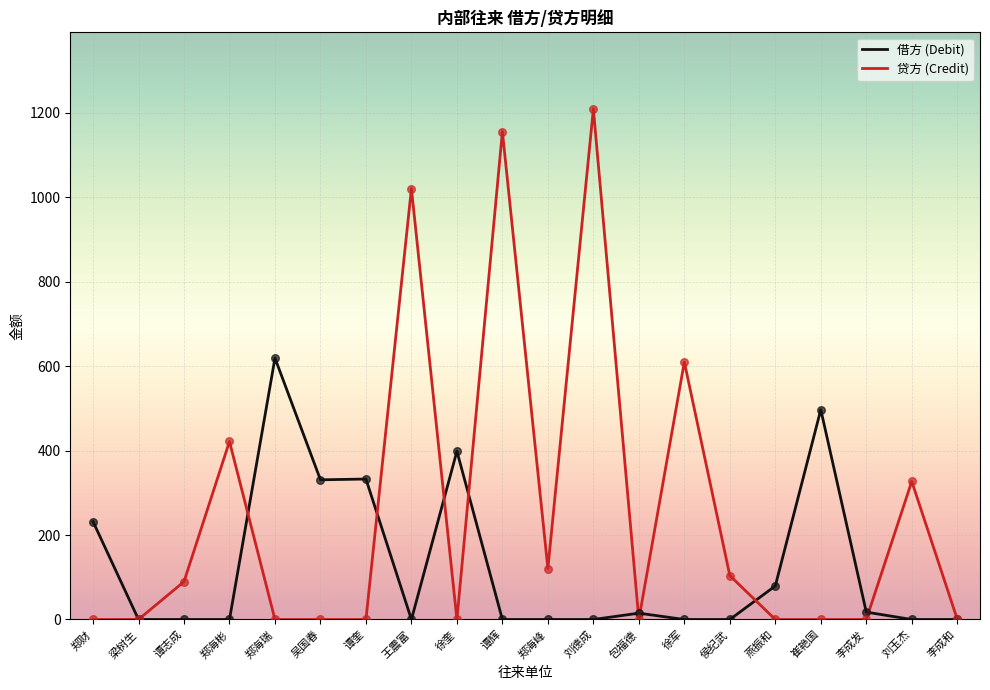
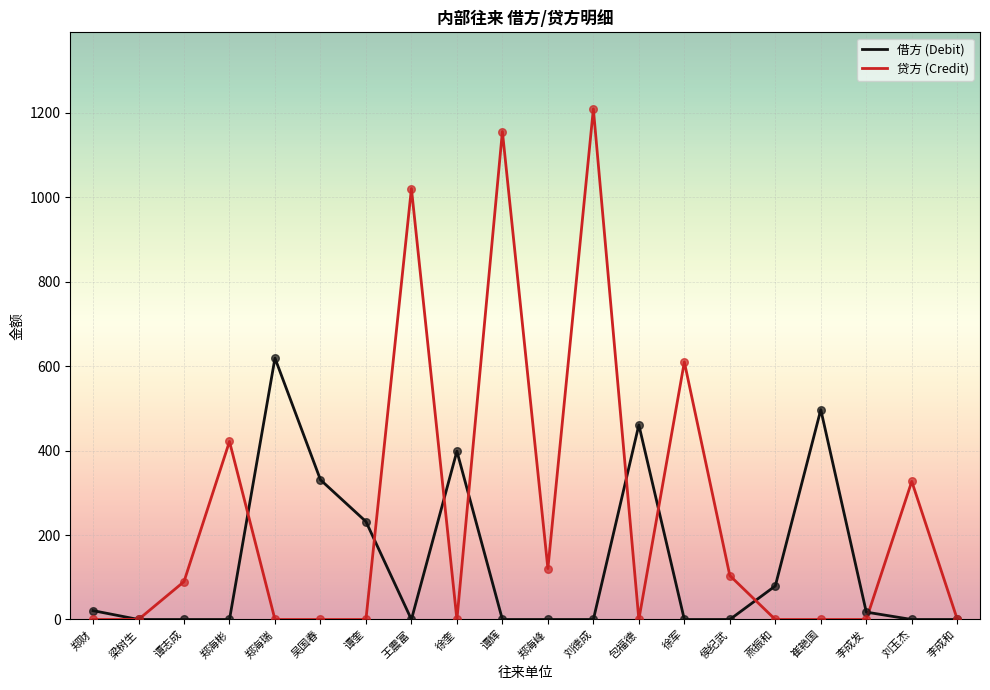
借方 (Debit), 郑财: 230 -> 20
借方 (Debit), 谭奎: 330 -> 230
借方 (Debit), 包福德: 20 -> 460
